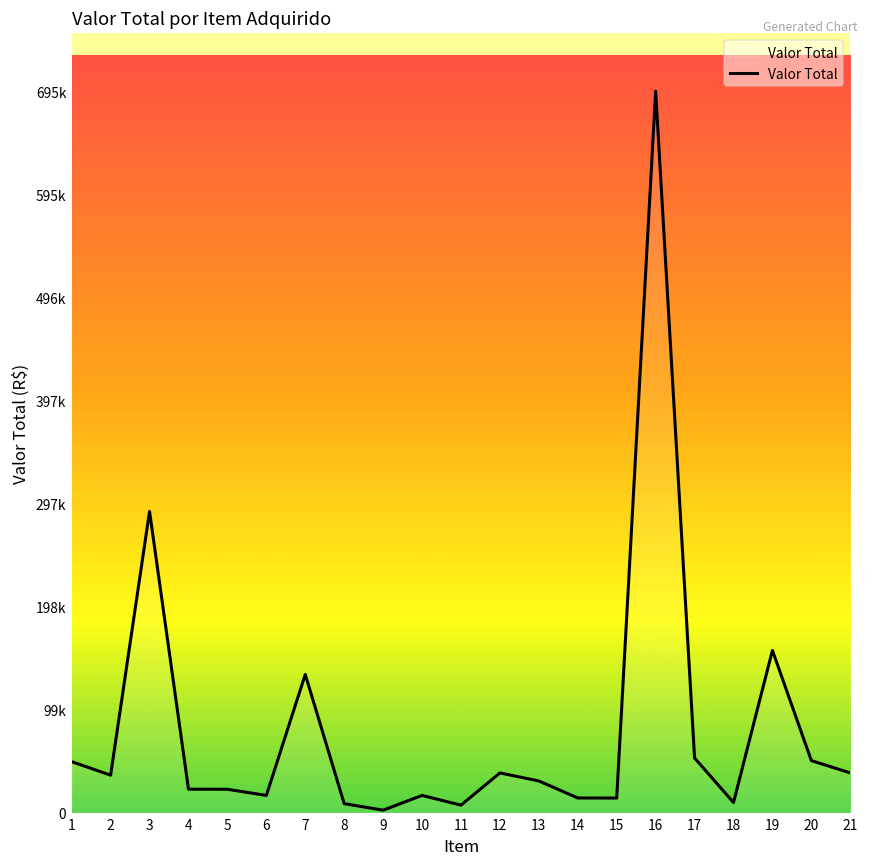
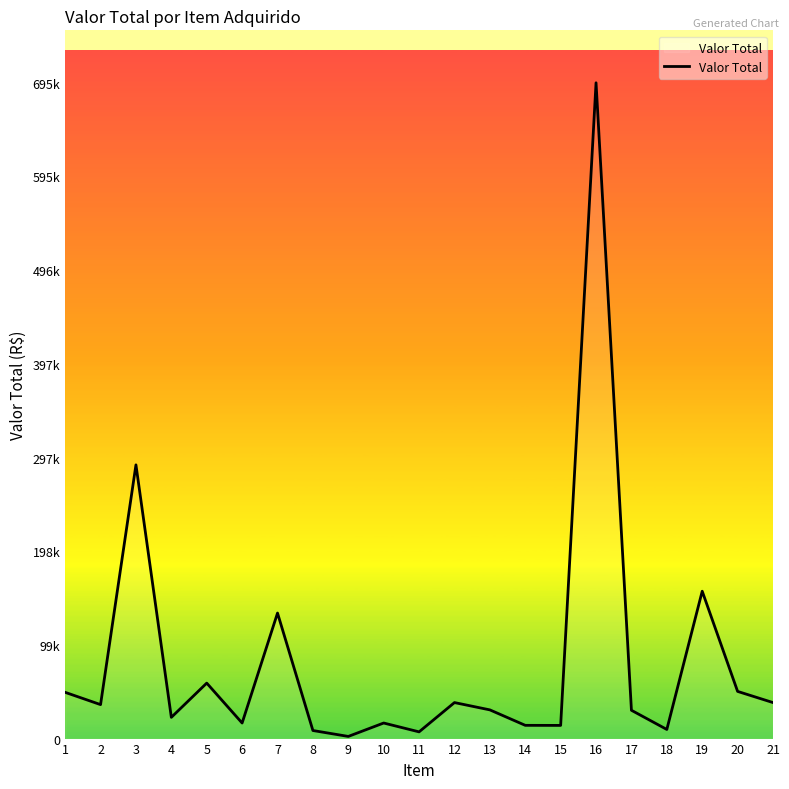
5: 20000 -> 60000
17: 50000 -> 30000
